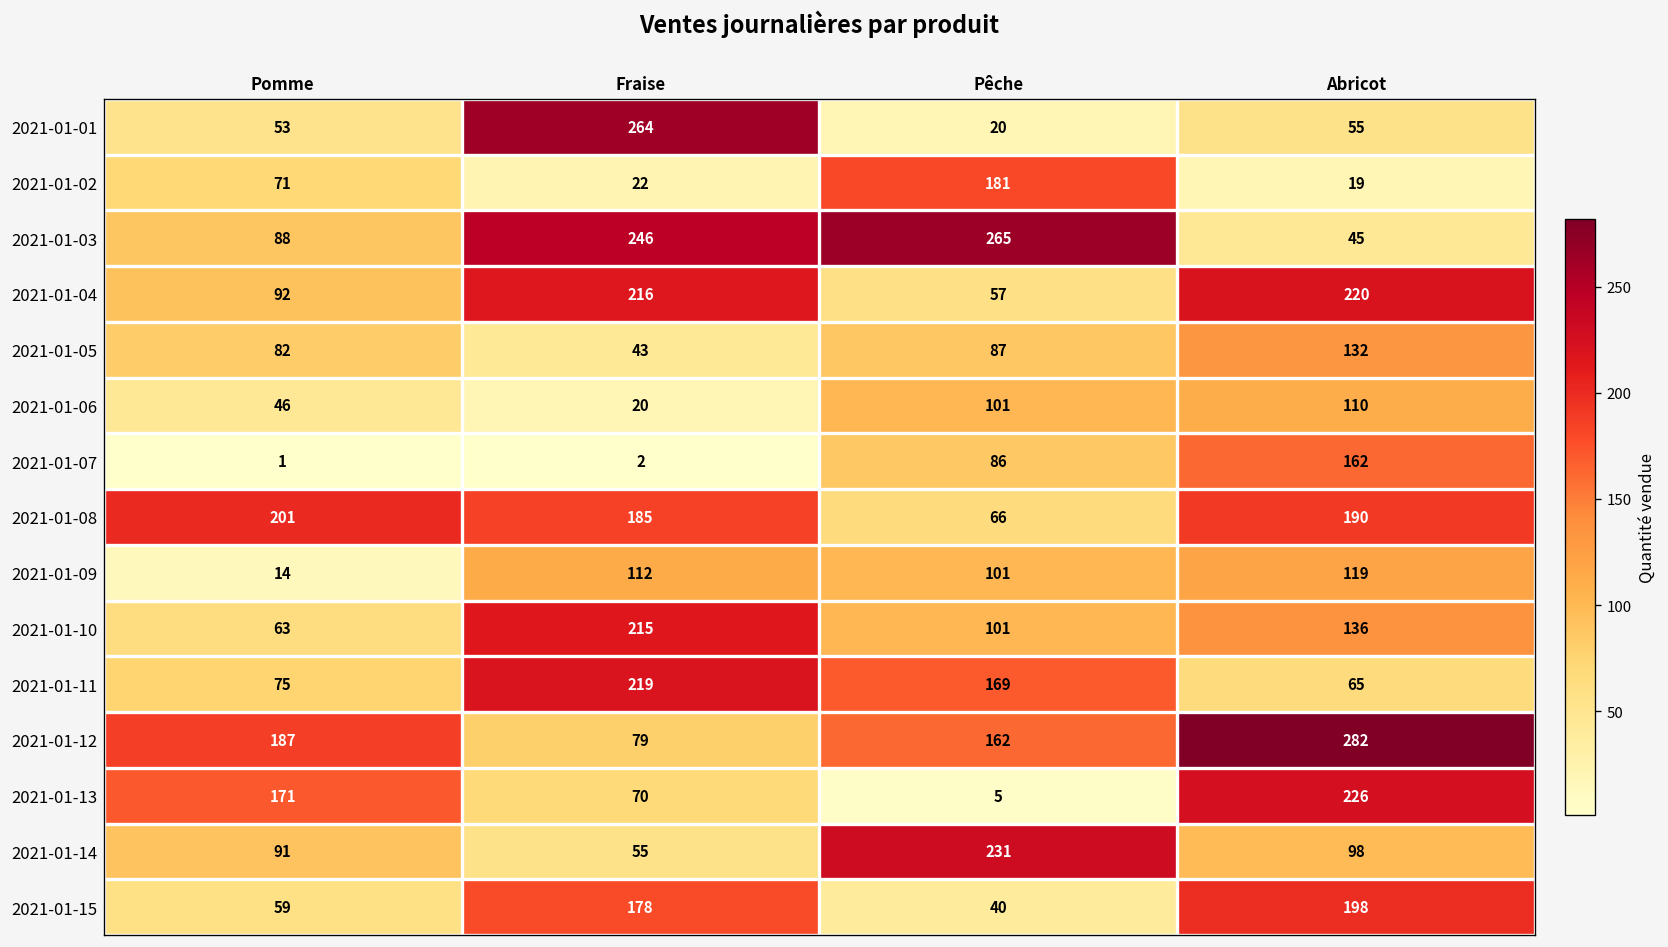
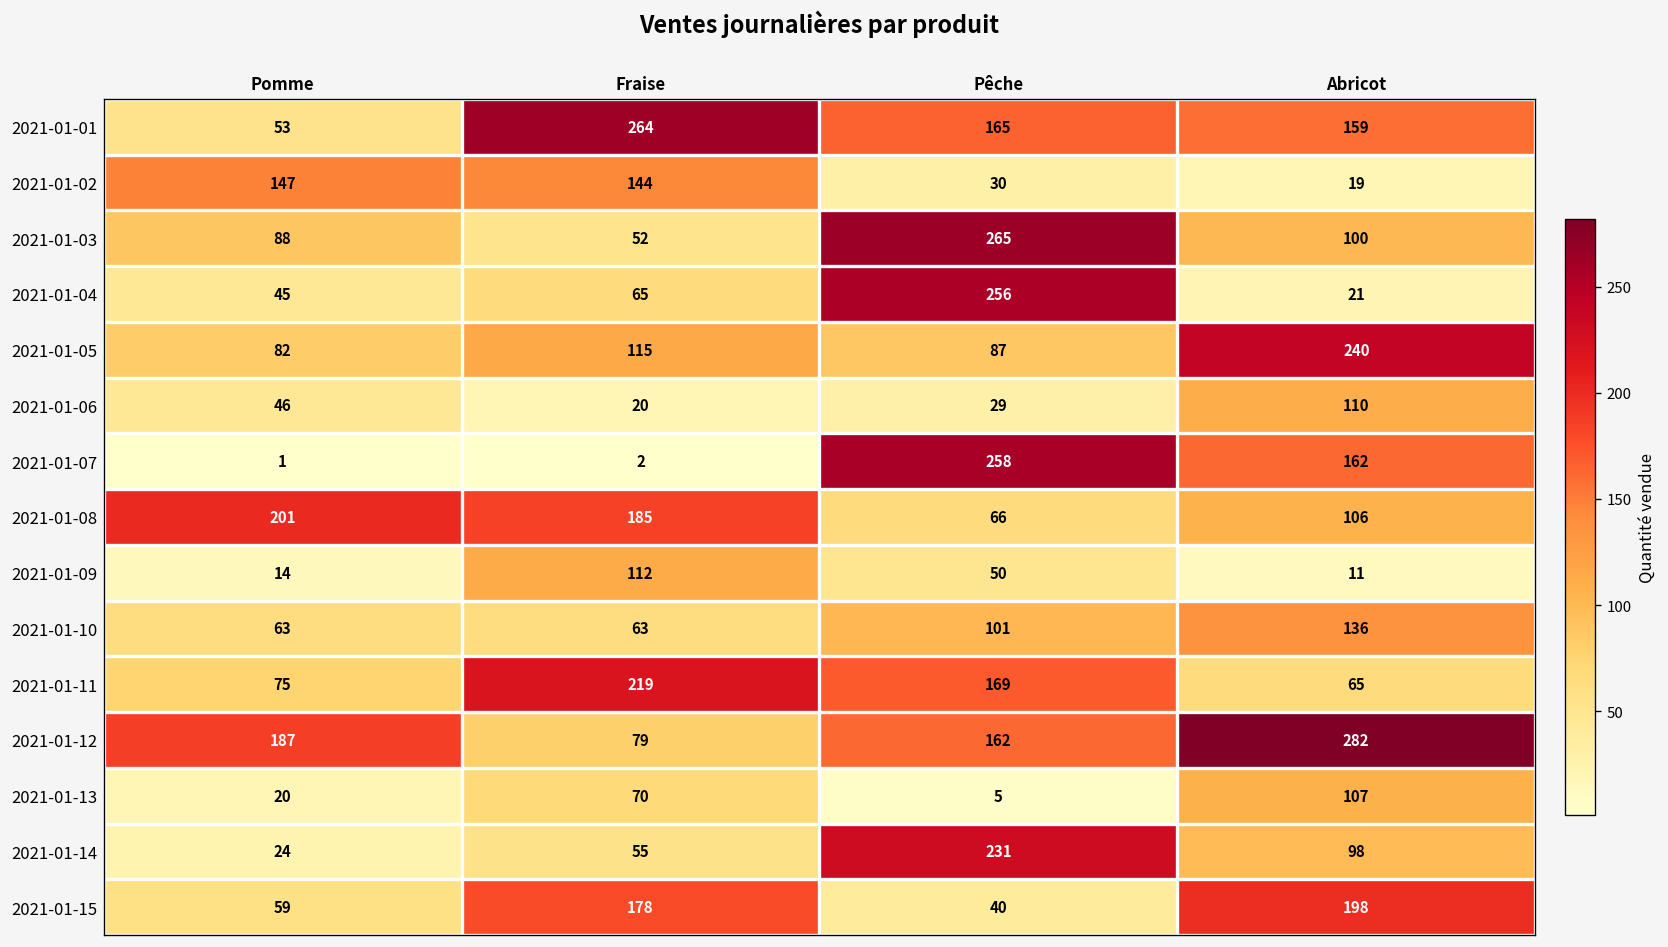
2021-01-01, Pêche: 20 -> 165
2021-01-01, Abricot: 55 -> 159
2021-01-02, Pomme: 71 -> 147
2021-01-02, Fraise: 22 -> 144
2021-01-02, Pêche: 181 -> 30
2021-01-03, Fraise: 246 -> 52
2021-01-03, Abricot: 45 -> 100
2021-01-04, Pomme: 92 -> 45
2021-01-04, Fraise: 216 -> 65
2021-01-04, Pêche: 57 -> 256
2021-01-04, Abricot: 220 -> 21
2021-01-05, Fraise: 43 -> 115
2021-01-05, Abricot: 132 -> 240
2021-01-06, Pêche: 101 -> 29
2021-01-07, Pêche: 86 -> 258
2021-01-08, Abricot: 190 -> 106
2021-01-09, Pêche: 101 -> 50
2021-01-09, Abricot: 119 -> 11
2021-01-10, Fraise: 215 -> 63
2021-01-13, Pomme: 171 -> 20
2021-01-13, Abricot: 226 -> 107
2021-01-14, Pomme: 91 -> 24
